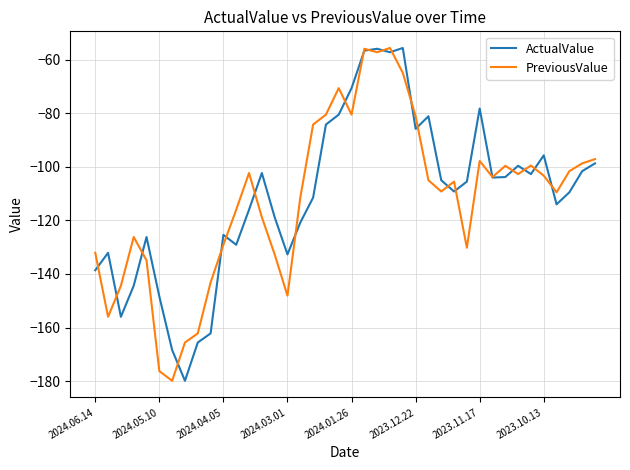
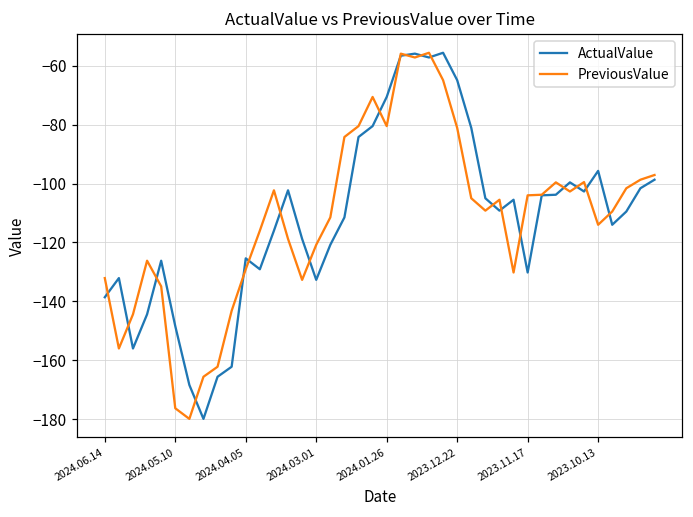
PreviousValue, 2024.03.01: -148 -> -121
ActualValue, 2023.12.22: -86 -> -65
ActualValue, 2023.11.17: -78 -> -130
PreviousValue, 2023.11.17: -98 -> -104
PreviousValue, 2023.10.13: -103 -> -114
